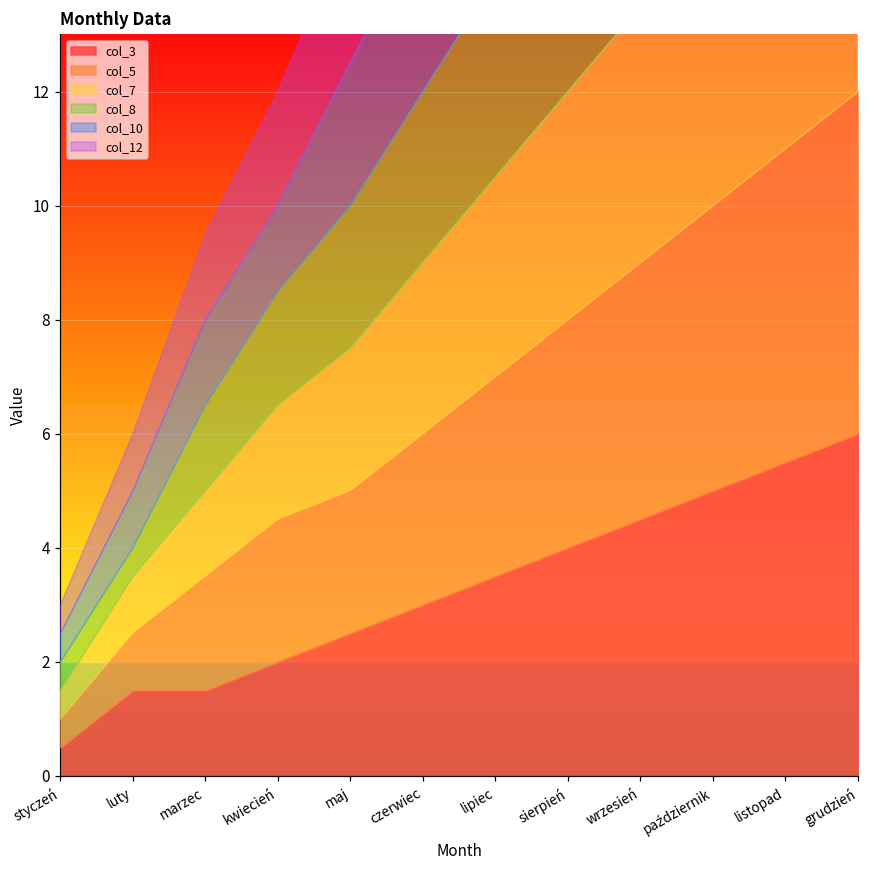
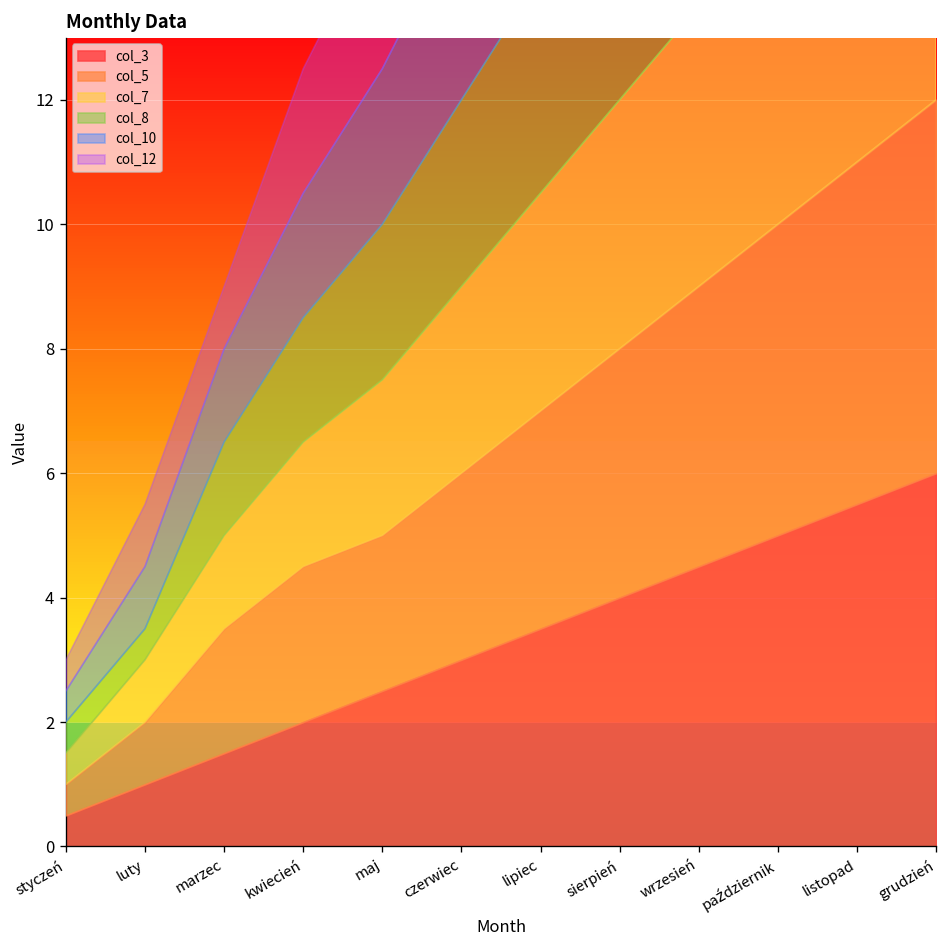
col_3, luty: 1.5 -> 1.0
col_12, marzec: 1.5 -> 1.0
col_10, kwiecień: 1.5 -> 2.0
